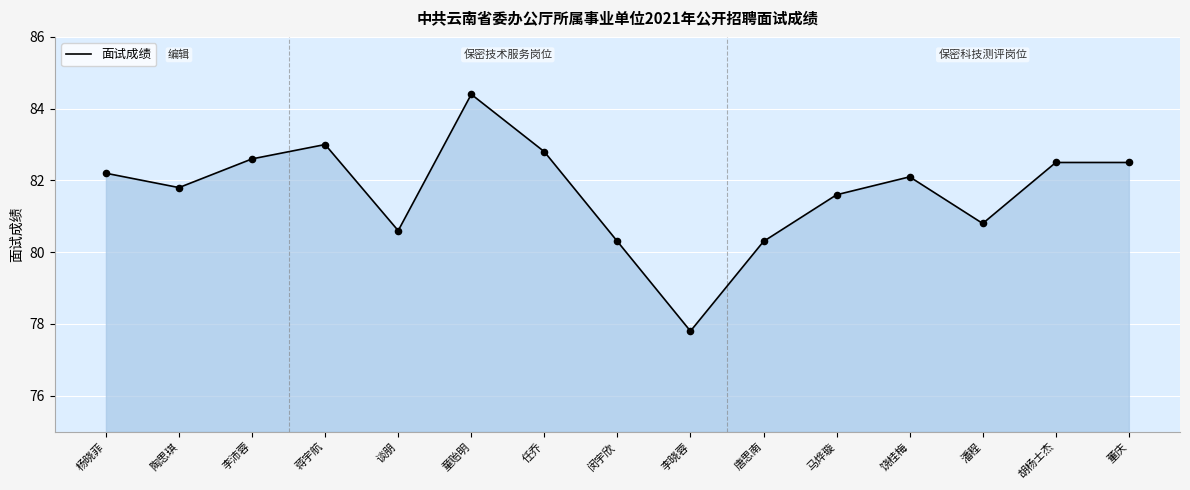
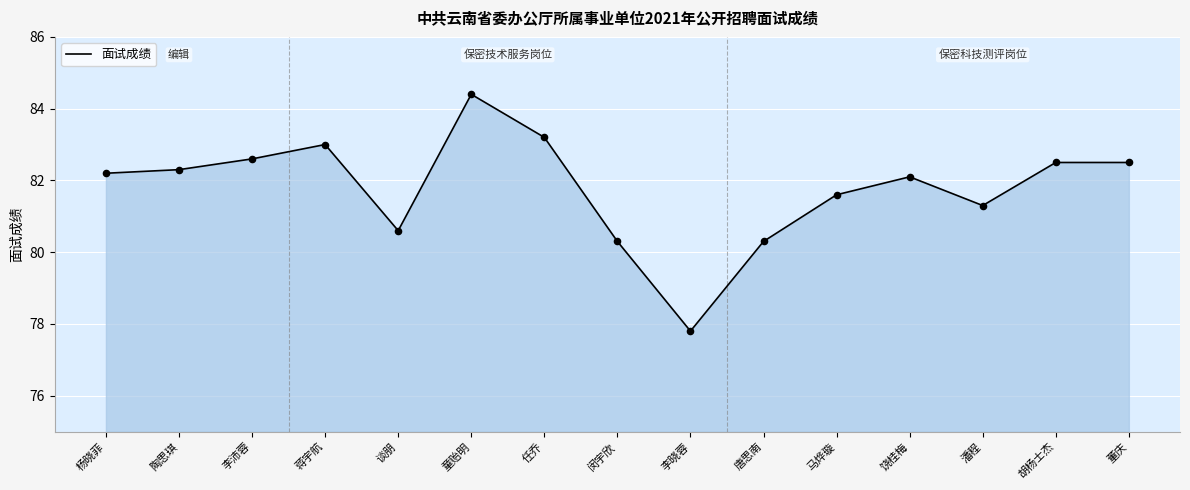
陶思琪: 81.8 -> 82.3
任乔: 82.8 -> 83.2
潘程: 80.8 -> 81.3
